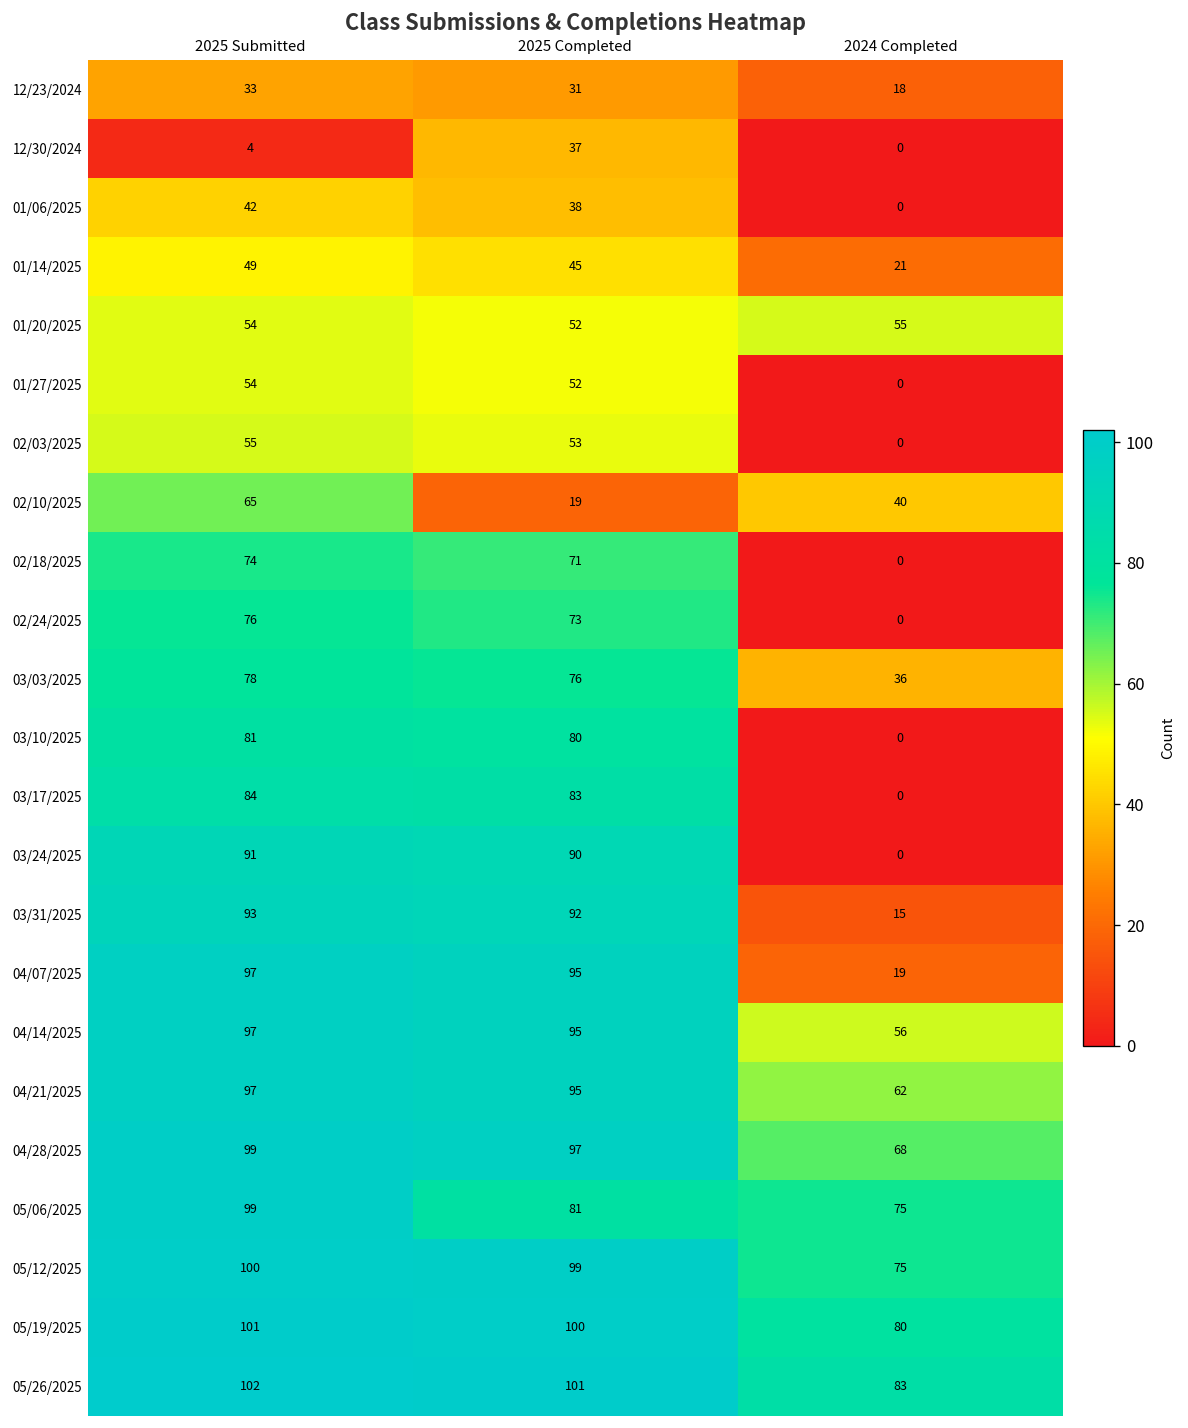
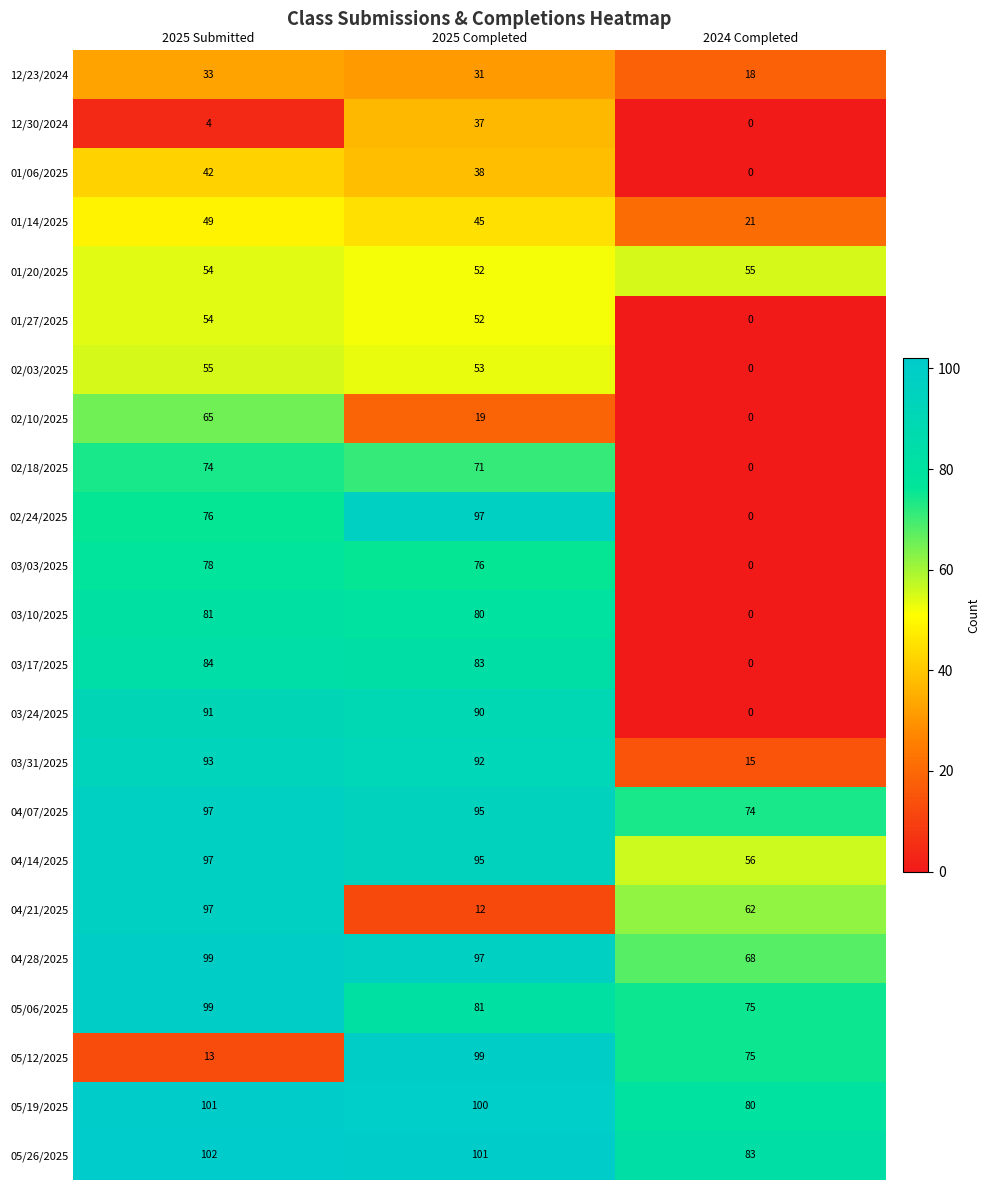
02/10/2025, 2024 Completed: 40 -> 0
02/24/2025, 2025 Completed: 73 -> 97
03/03/2025, 2024 Completed: 36 -> 0
04/07/2025, 2024 Completed: 19 -> 74
04/21/2025, 2025 Completed: 95 -> 12
05/12/2025, 2025 Submitted: 100 -> 13
